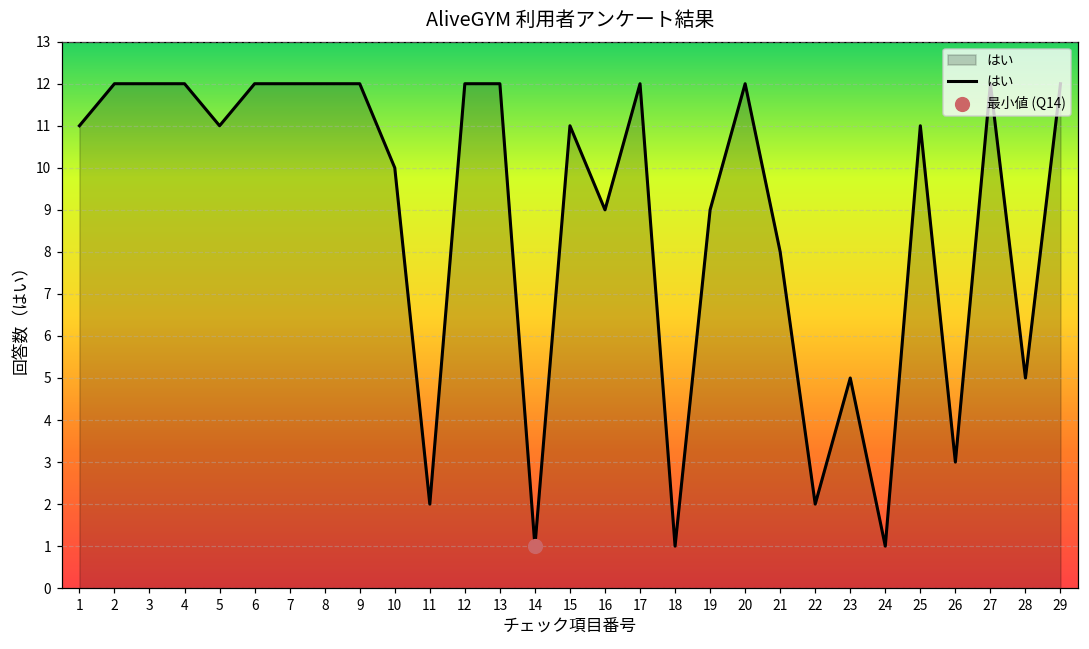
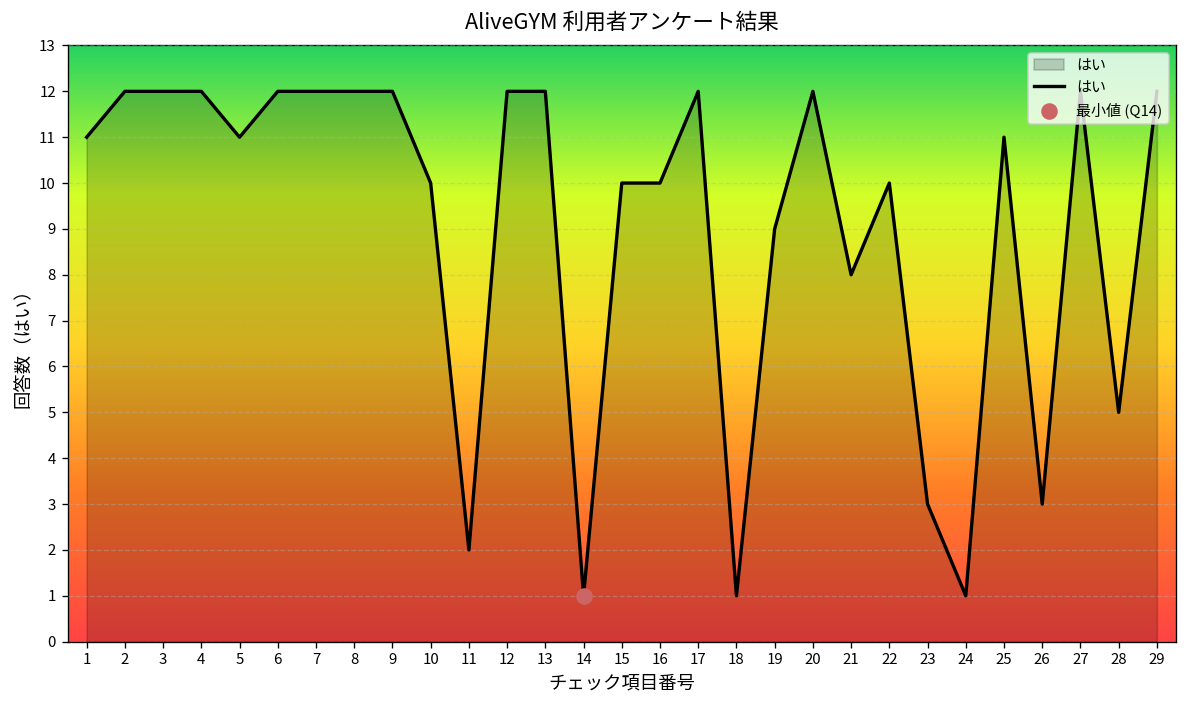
はい, 15: 11 -> 10
はい, 16: 9 -> 10
はい, 22: 2 -> 10
はい, 23: 5 -> 3
